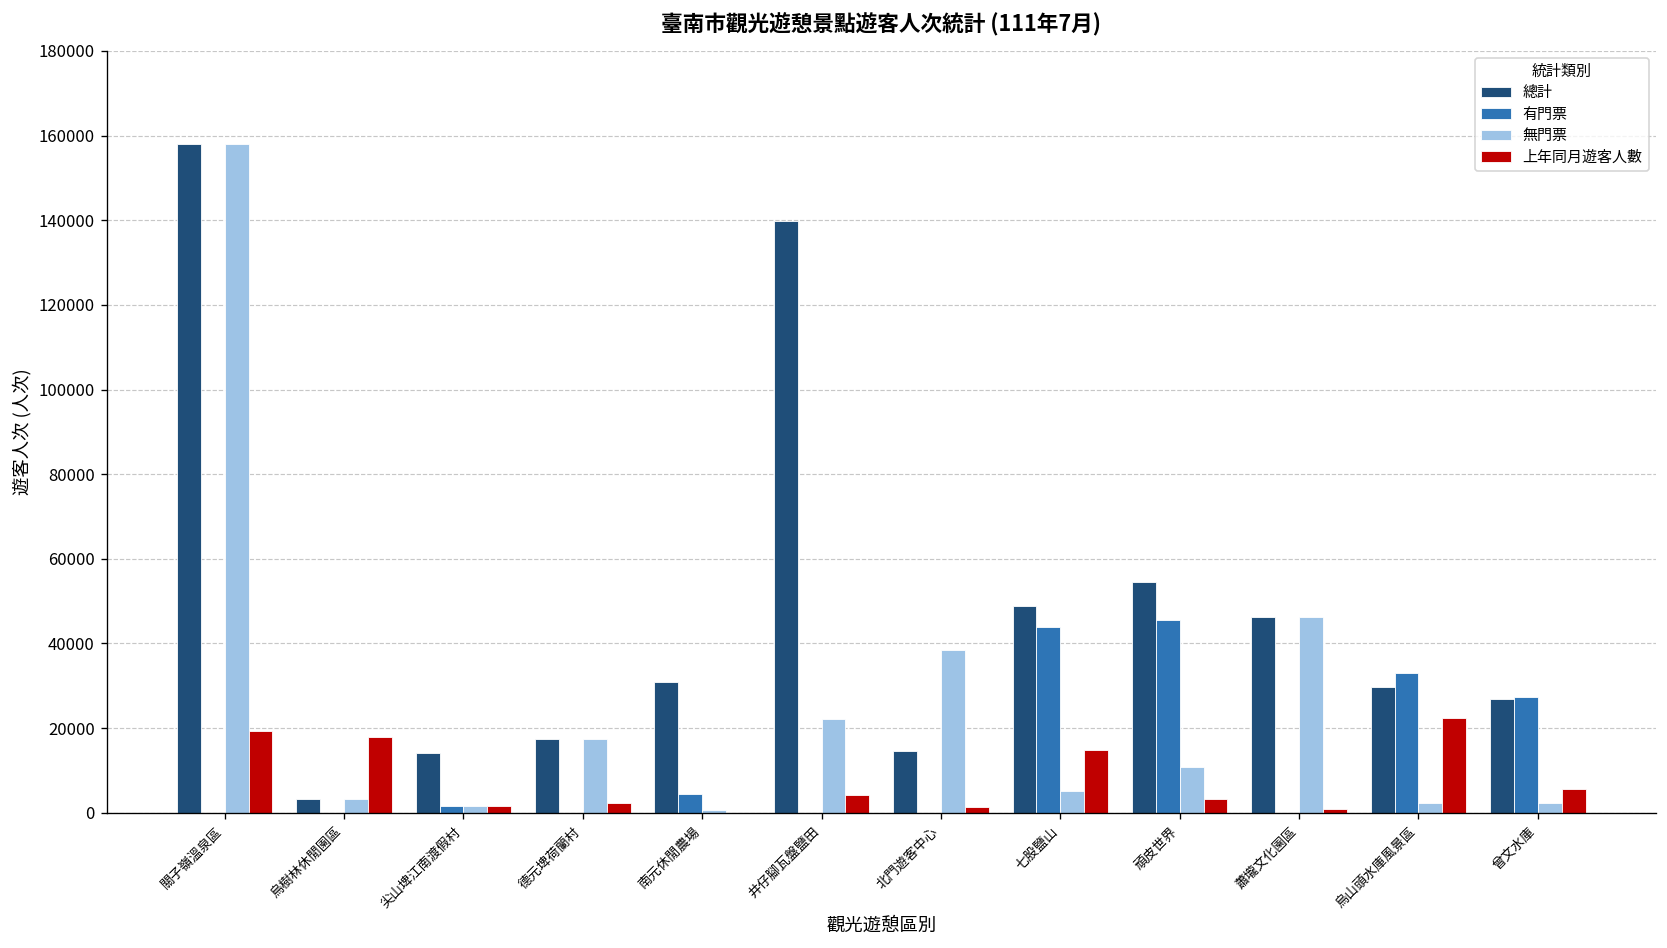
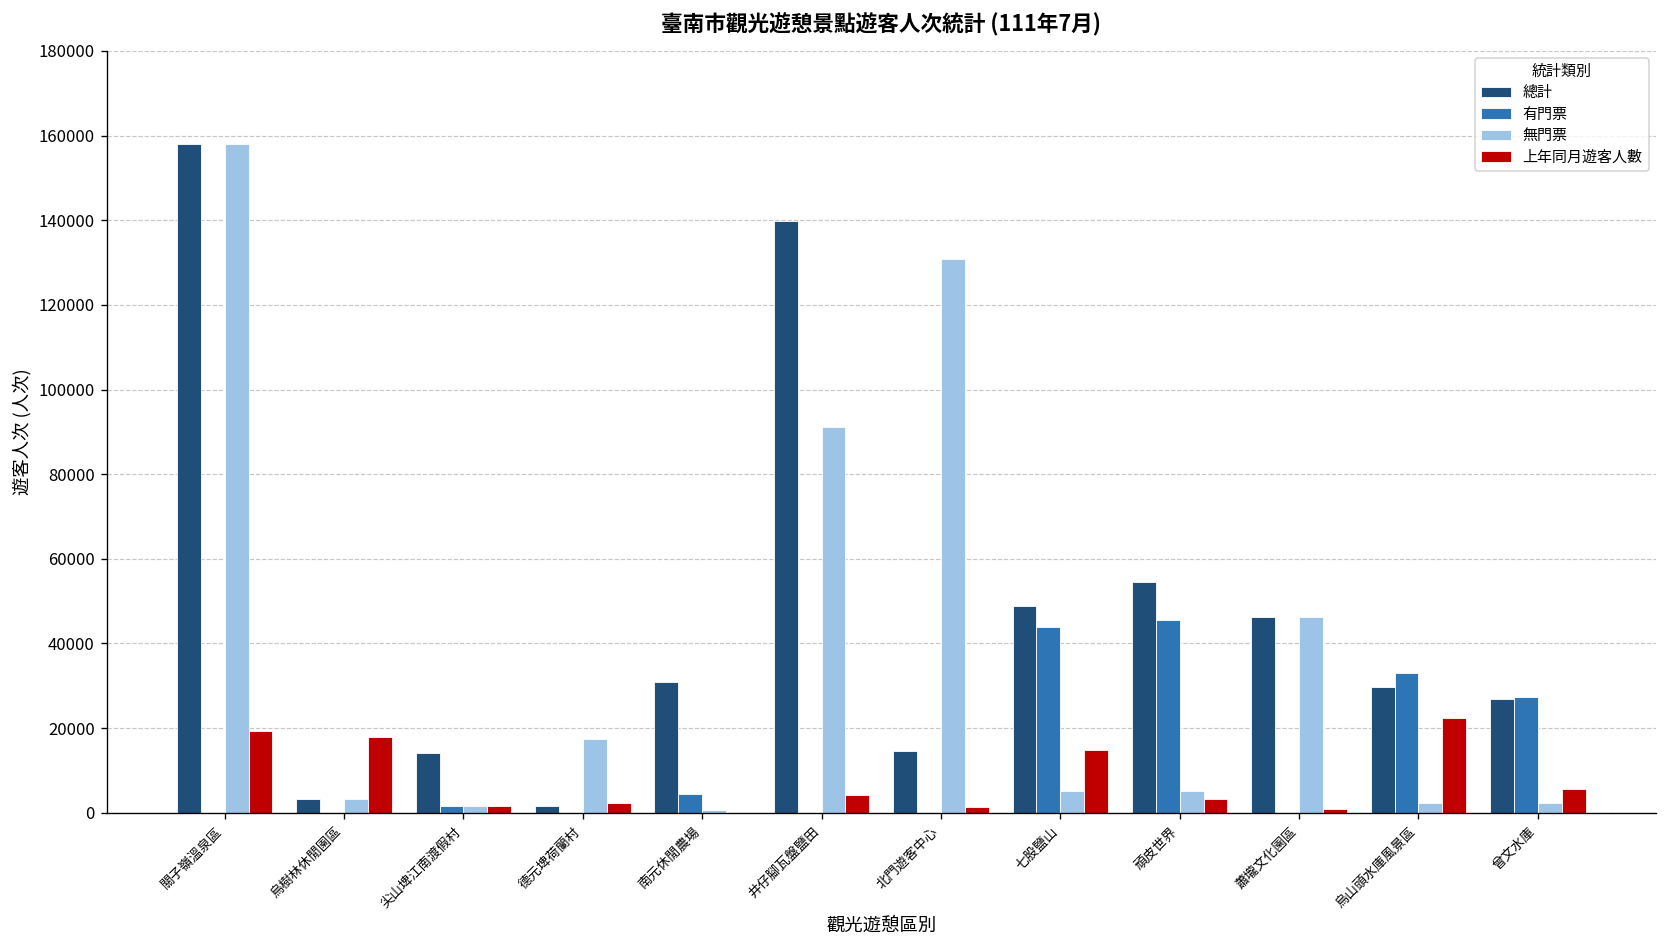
總計, 德元埤荷蘭村: 17000 -> 2000
無門票, 井仔腳瓦盤鹽田: 22000 -> 91000
無門票, 北門遊客中心: 38000 -> 131000
無門票, 頑皮世界: 11000 -> 5000
